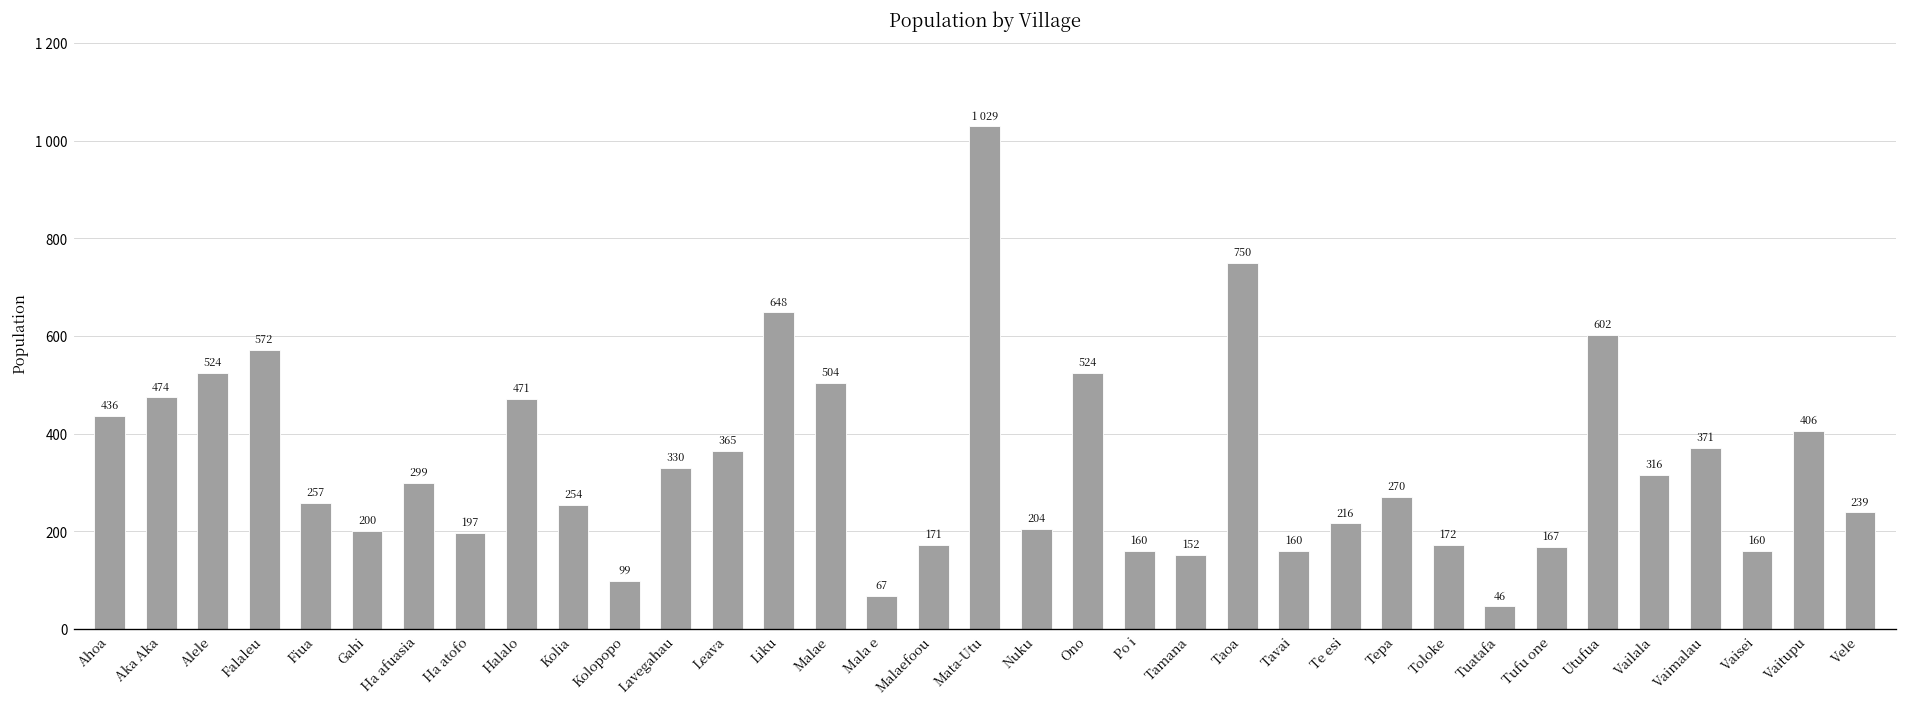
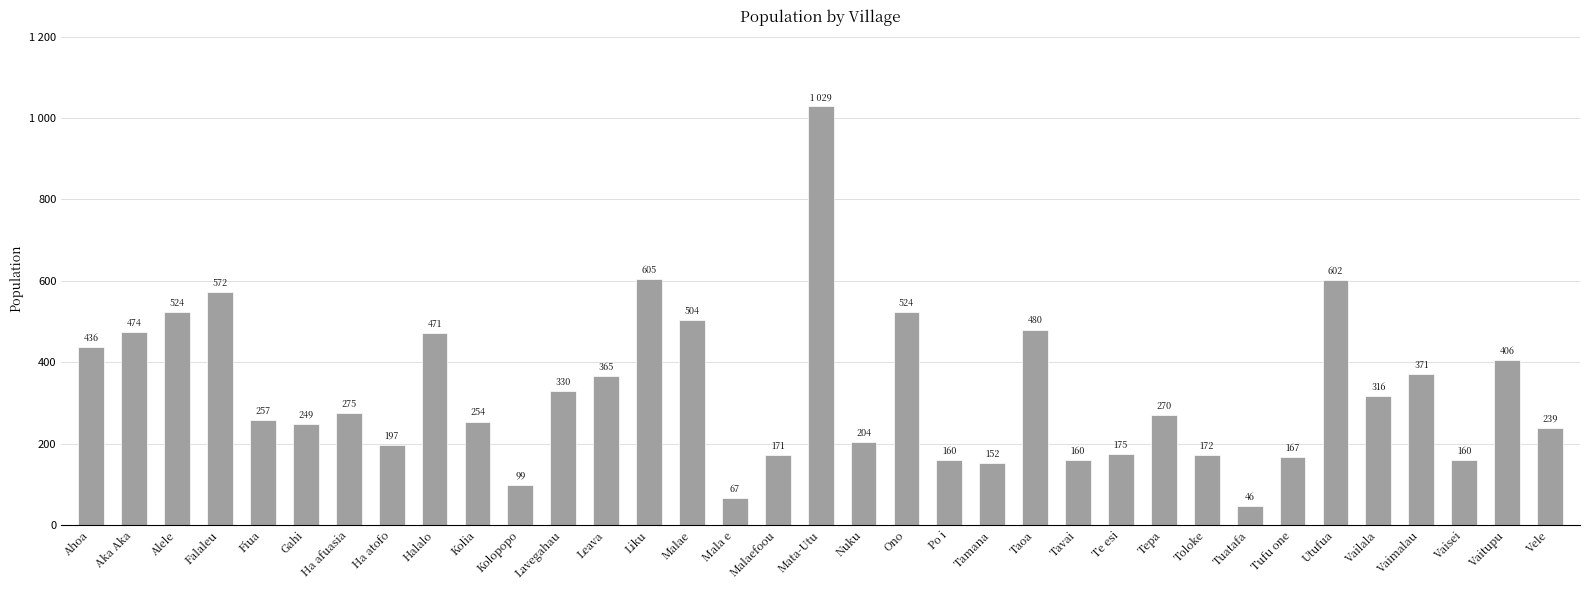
Gahi: 200 -> 249
Ha afuasia: 299 -> 275
Liku: 648 -> 605
Taoa: 750 -> 480
Te esi: 216 -> 175
